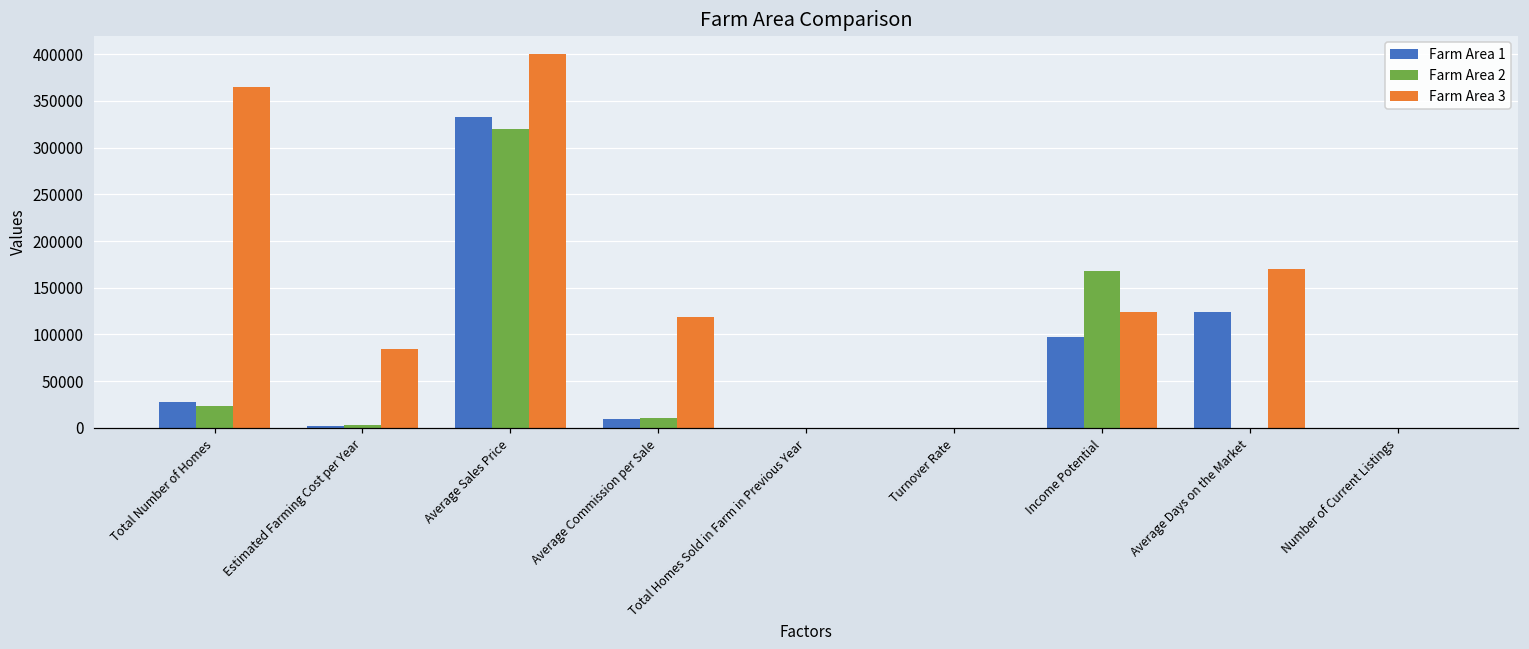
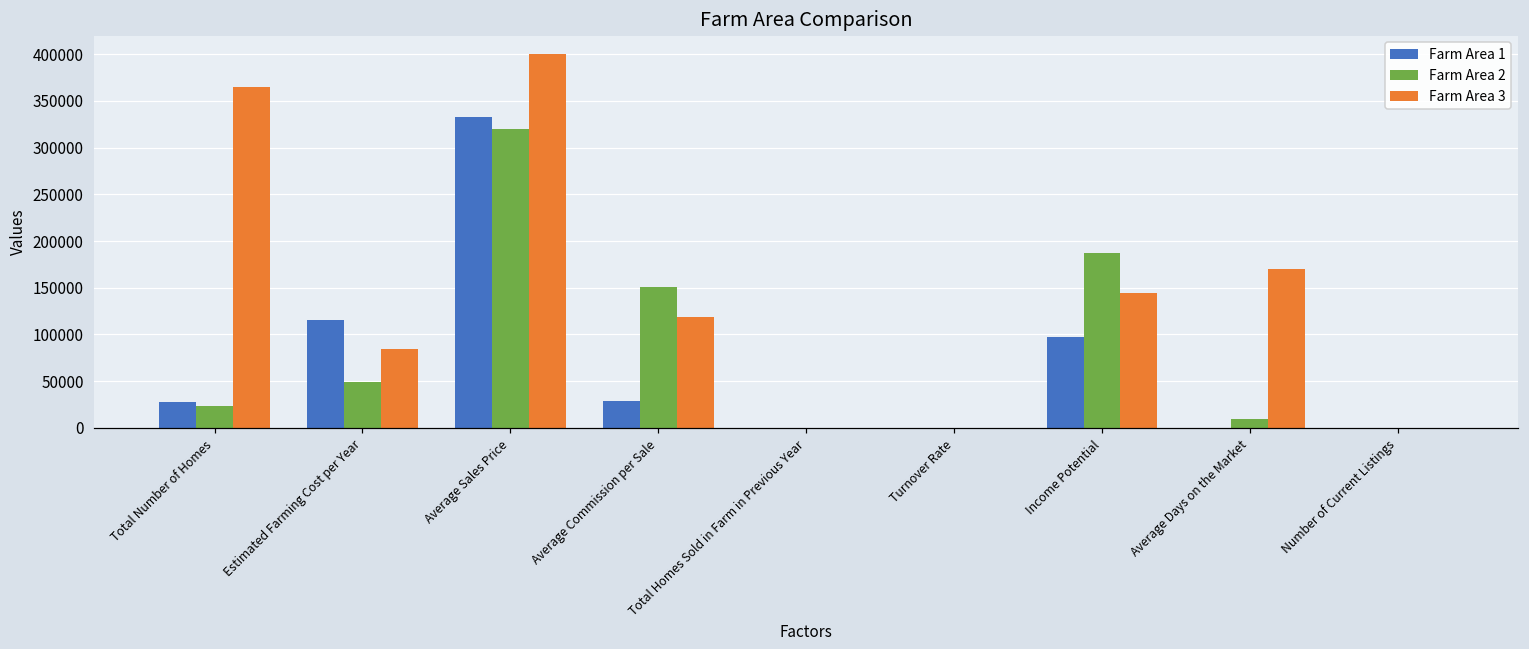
Farm Area 1, Estimated Farming Cost per Year: 0 -> 120000
Farm Area 2, Estimated Farming Cost per Year: 0 -> 50000
Farm Area 1, Average Commission per Sale: 10000 -> 30000
Farm Area 2, Average Commission per Sale: 10000 -> 150000
Farm Area 2, Income Potential: 170000 -> 190000
Farm Area 3, Income Potential: 120000 -> 140000
Farm Area 1, Average Days on the Market: 120000 -> 0
Farm Area 2, Average Days on the Market: 0 -> 10000
